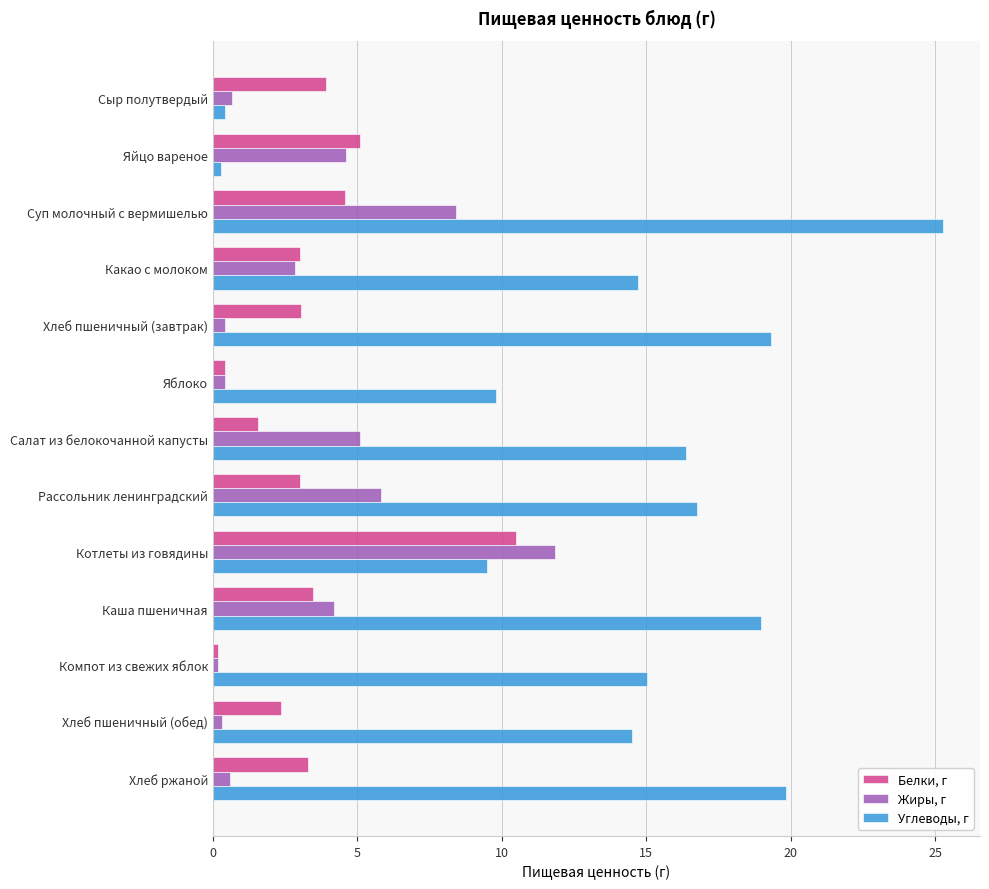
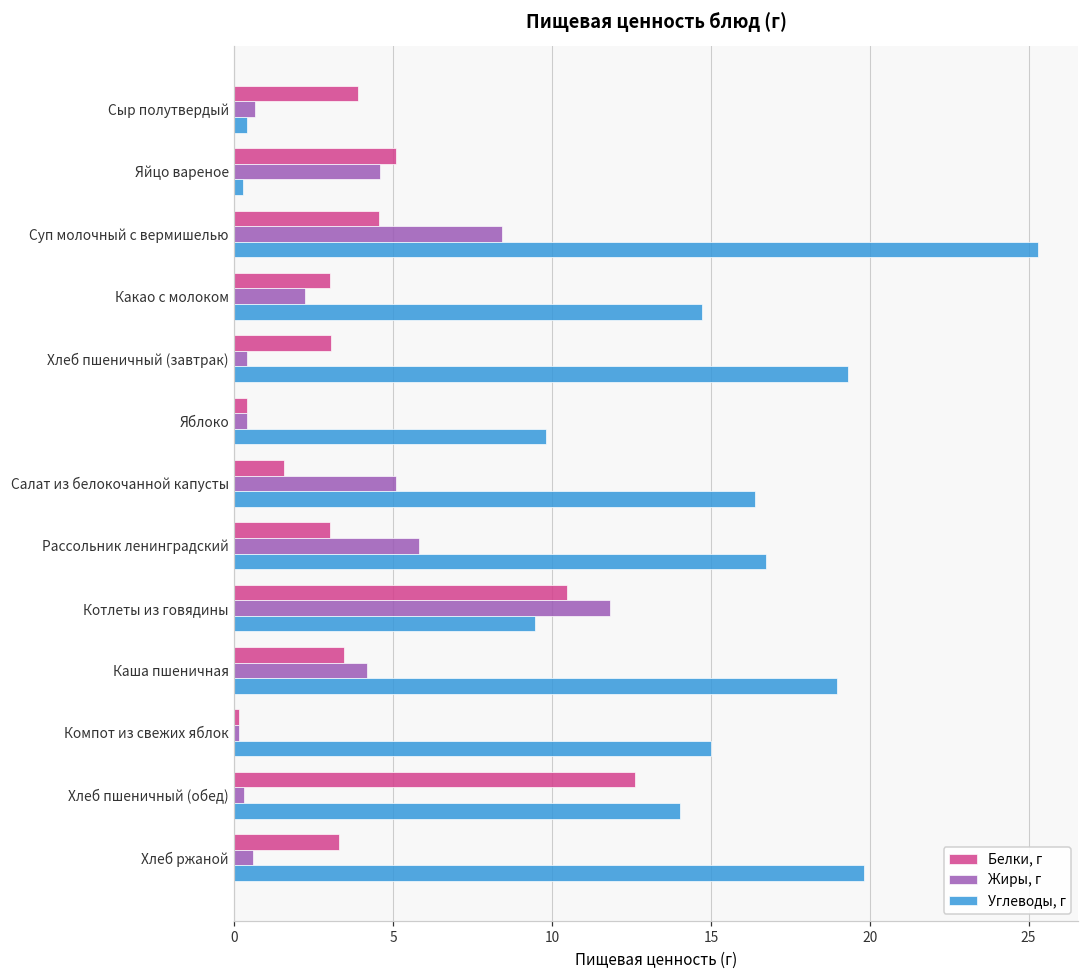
Жиры, г, Какао с молоком: 2.9 -> 2.2
Белки, г, Хлеб пшеничный (обед): 2.4 -> 12.6
Углеводы, г, Хлеб пшеничный (обед): 14.5 -> 14.0
